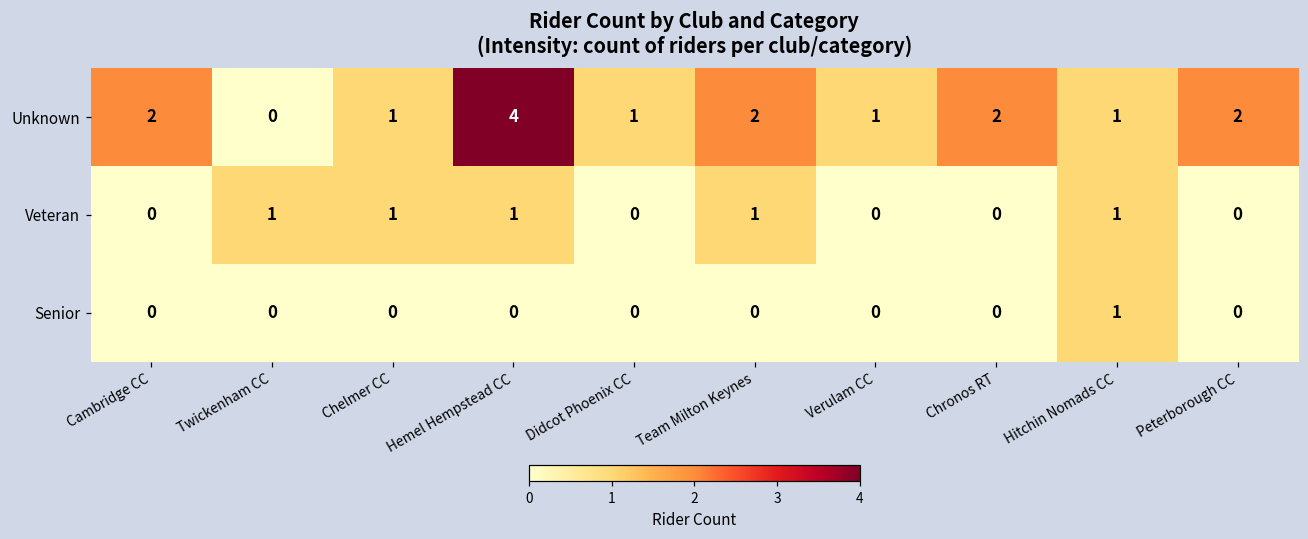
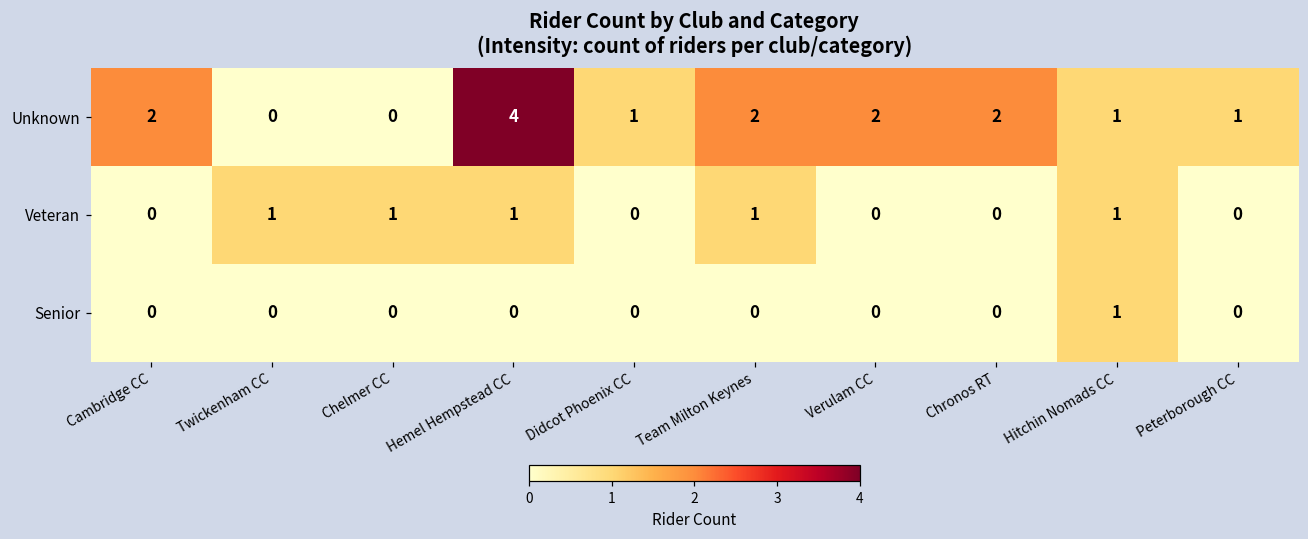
Unknown, Chelmer CC: 1 -> 0
Unknown, Verulam CC: 1 -> 2
Unknown, Peterborough CC: 2 -> 1
